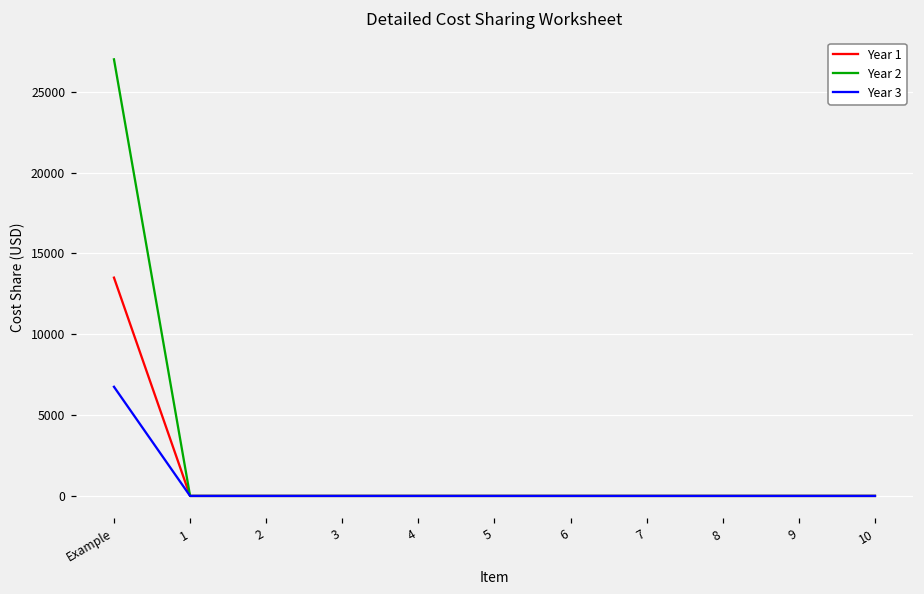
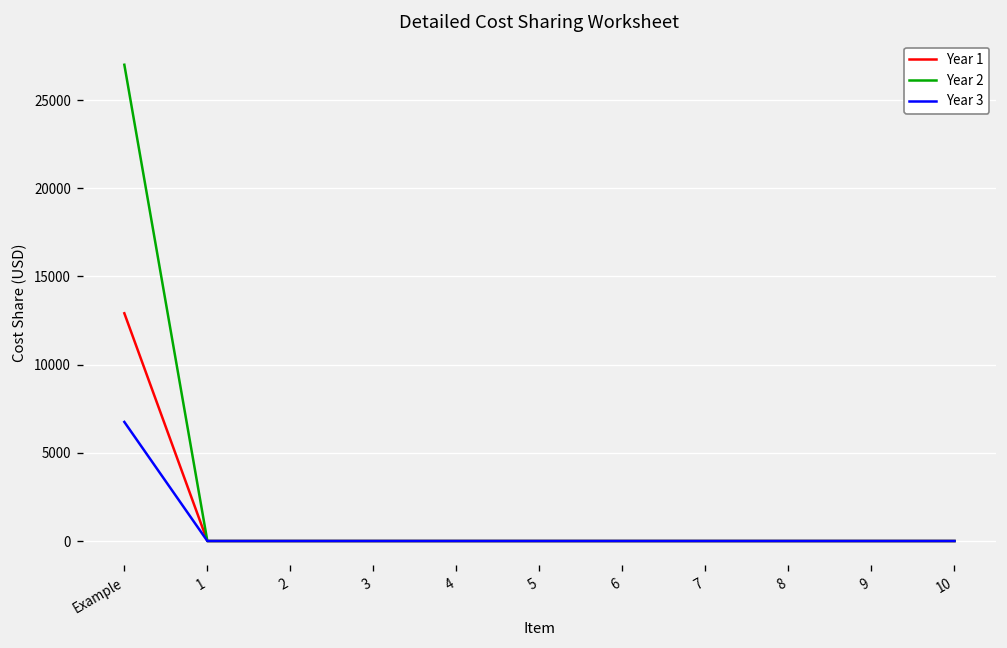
Year 1, Example: 13500 -> 12900
